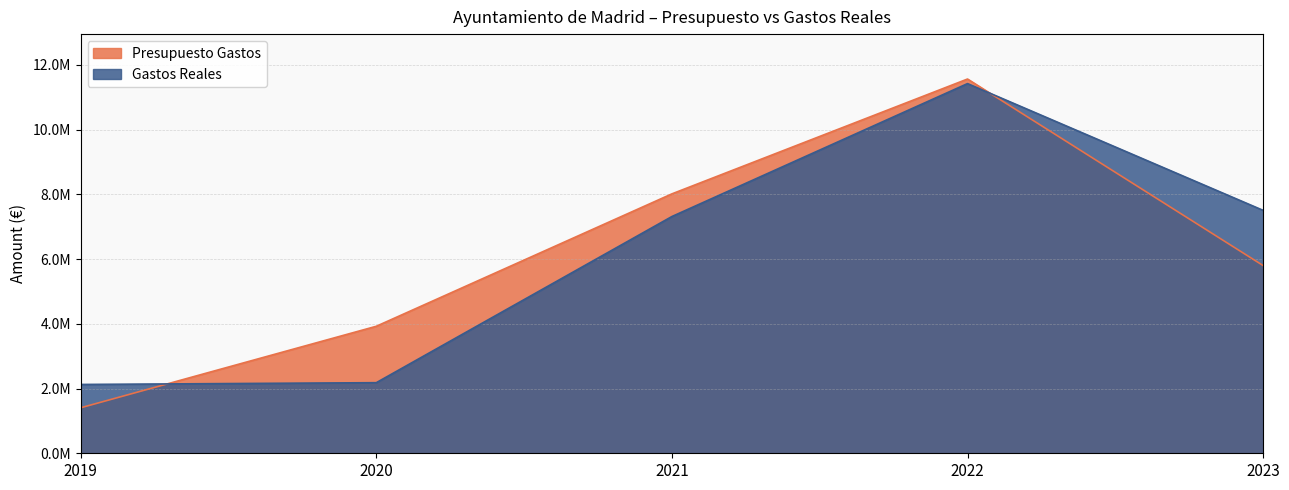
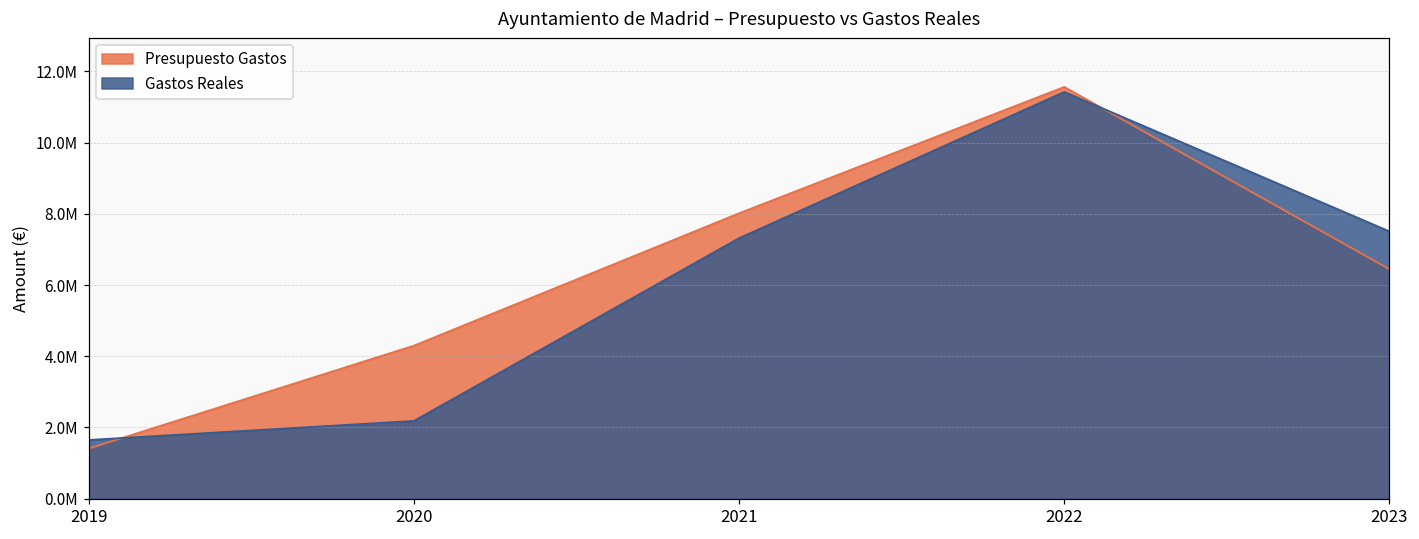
Gastos Reales, 2019: 2100000 -> 1600000
Presupuesto Gastos, 2020: 3900000 -> 4300000
Presupuesto Gastos, 2023: 5800000 -> 6400000
